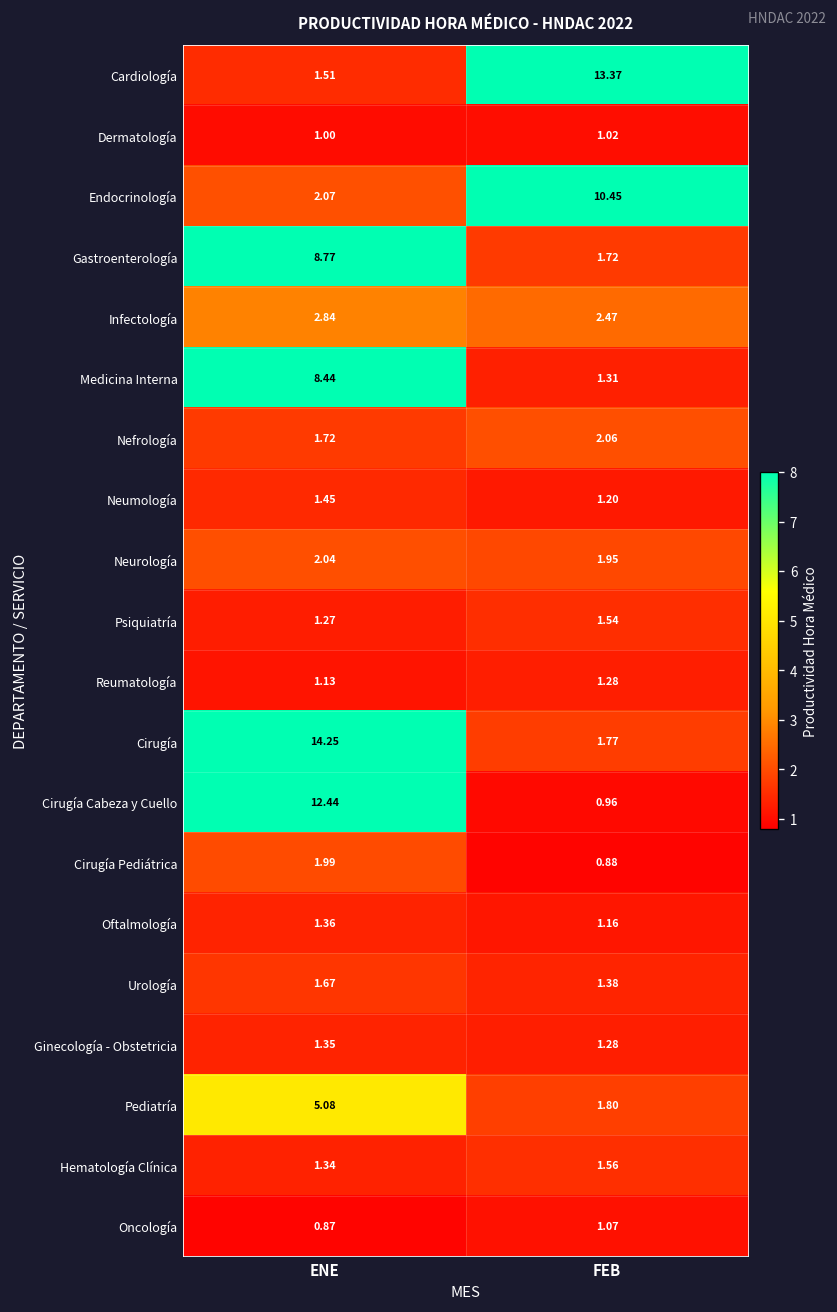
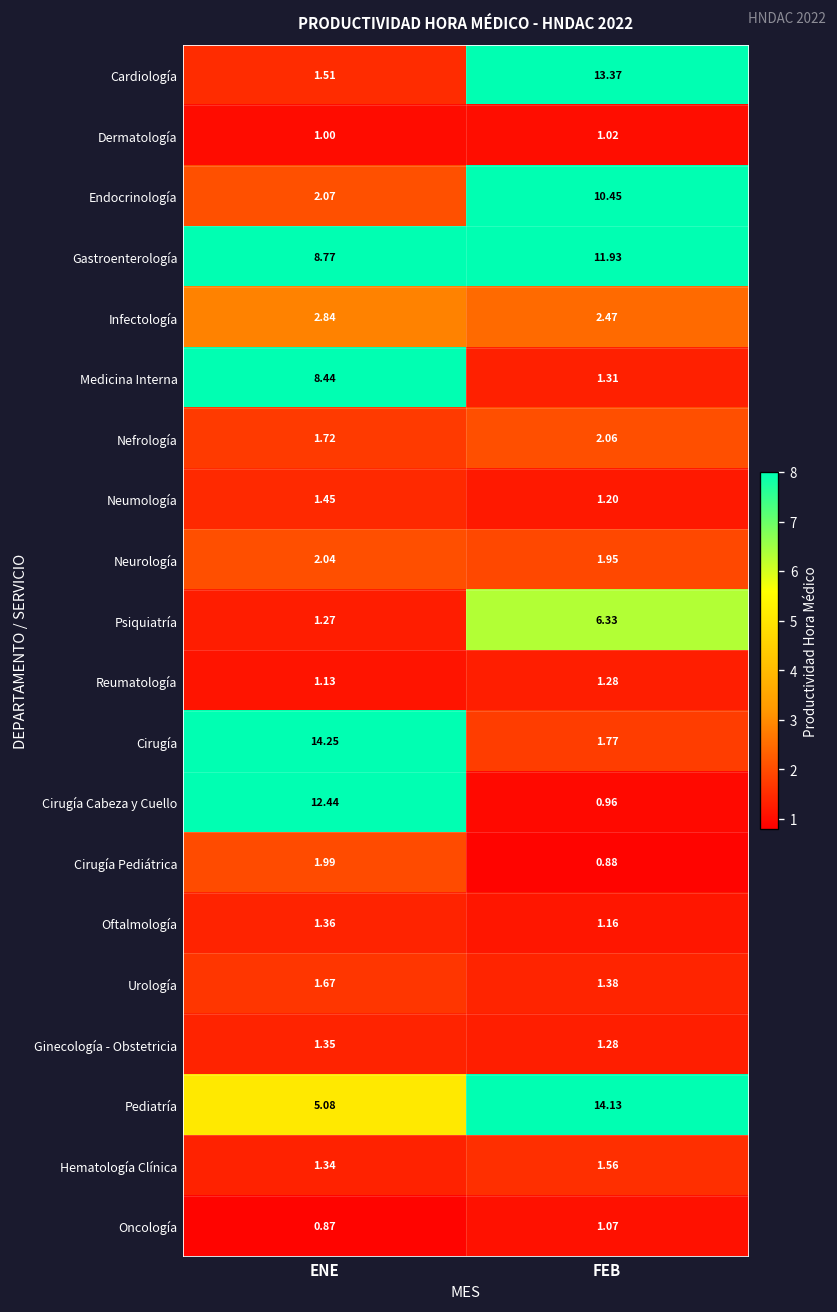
Gastroenterología, FEB: 1.72 -> 11.93
Psiquiatría, FEB: 1.54 -> 6.33
Pediatría, FEB: 1.80 -> 14.13
